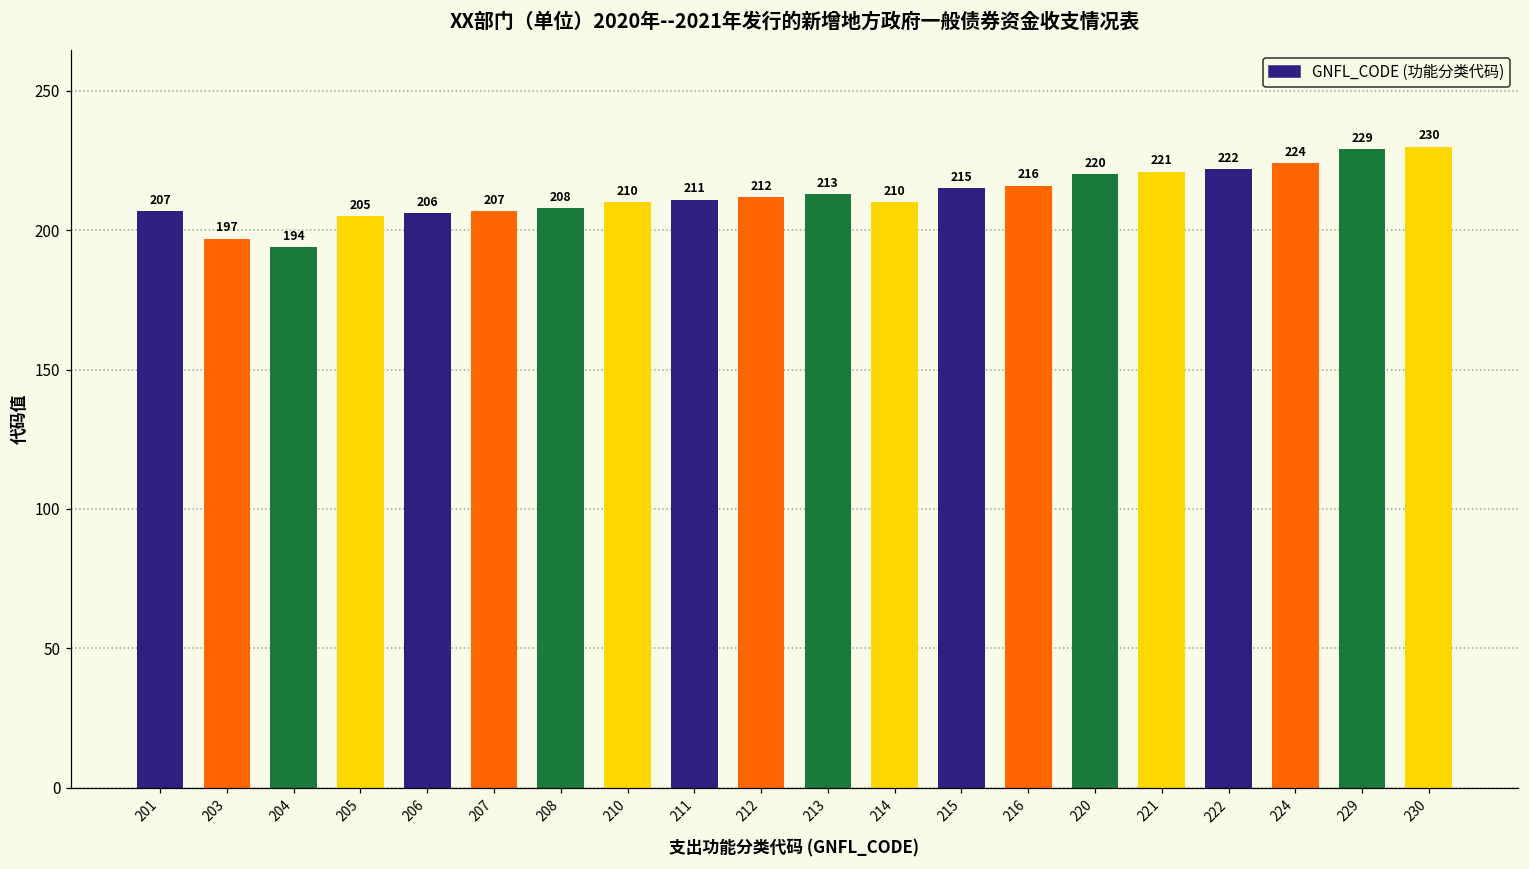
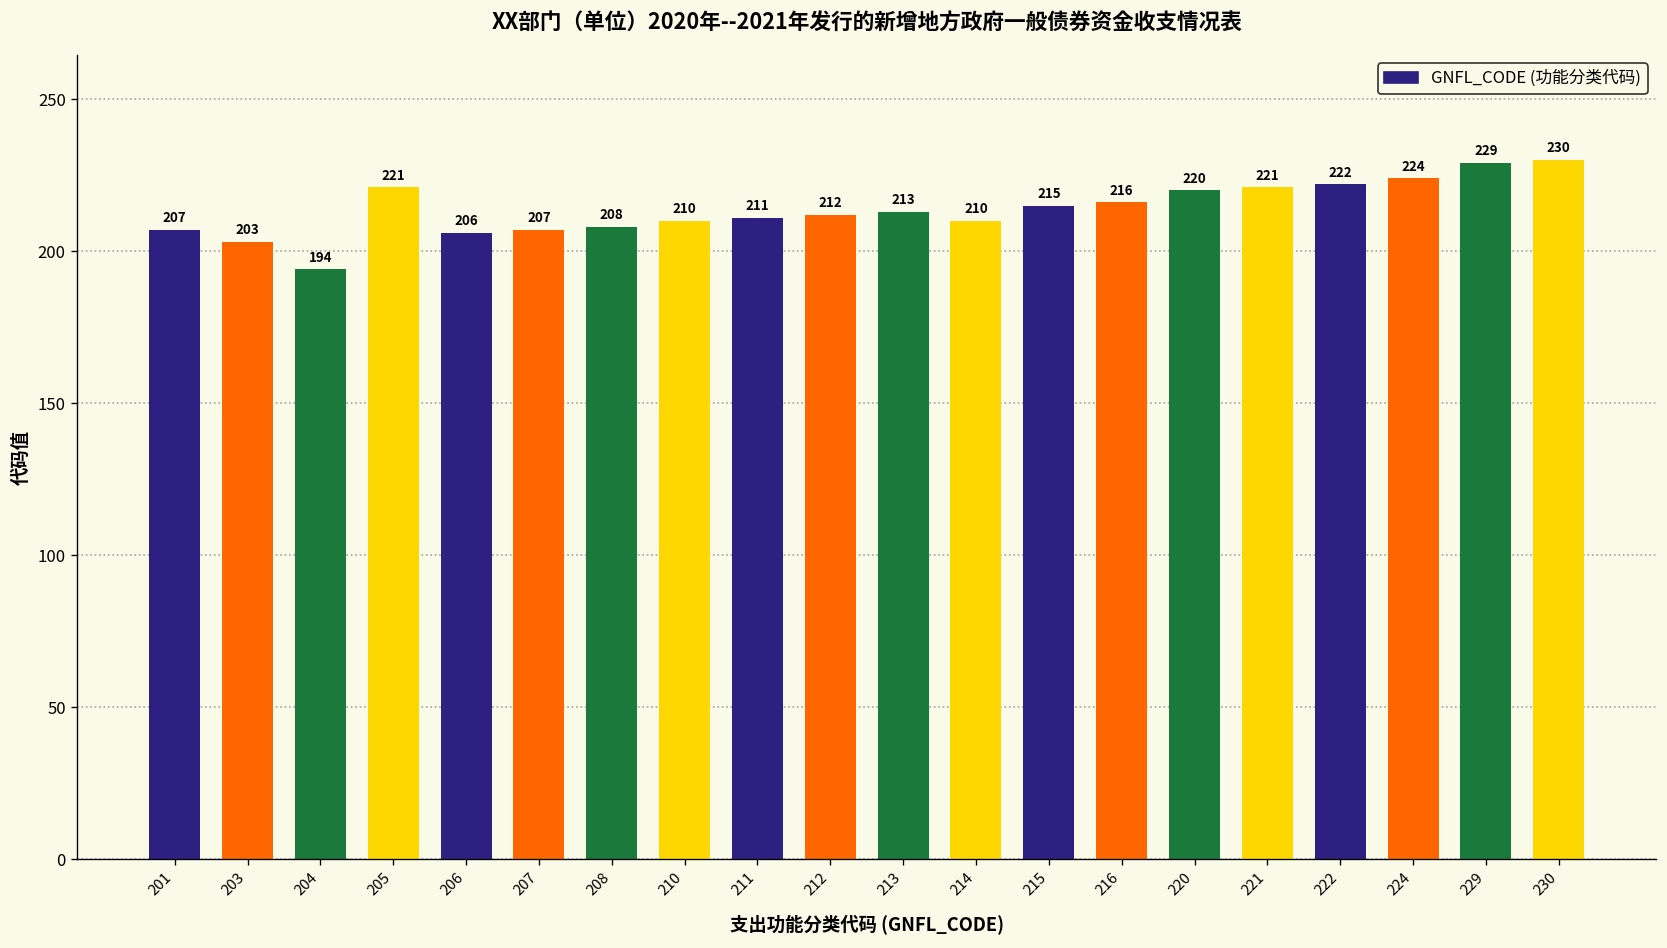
203: 197 -> 203
205: 205 -> 221
